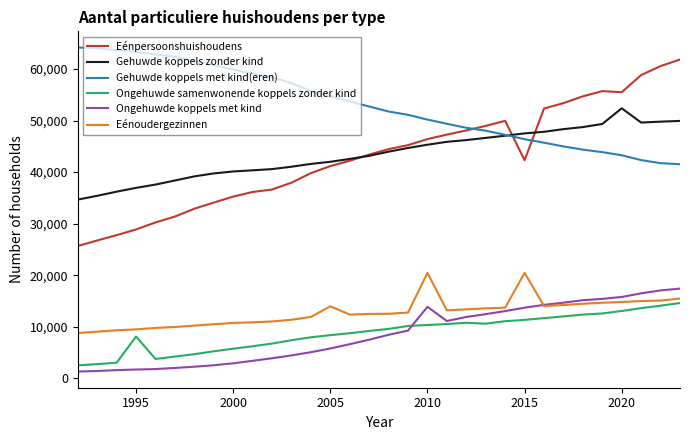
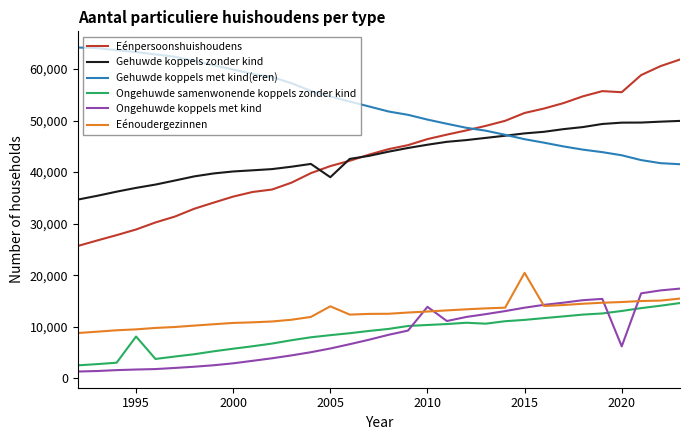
Gehuwde koppels zonder kind, 2005: 42,000 -> 39,000
Eénoudergezinnen, 2010: 20,000 -> 13,000
Eénpersoonshuishoudens, 2015: 42,000 -> 51,000
Gehuwde koppels zonder kind, 2020: 52,000 -> 50,000
Ongehuwde koppels met kind, 2020: 16,000 -> 6,000
